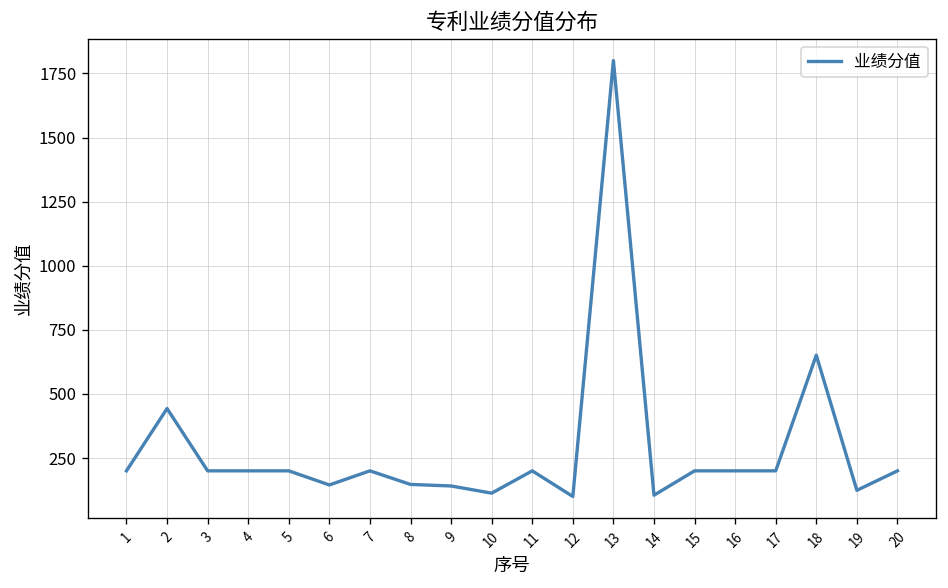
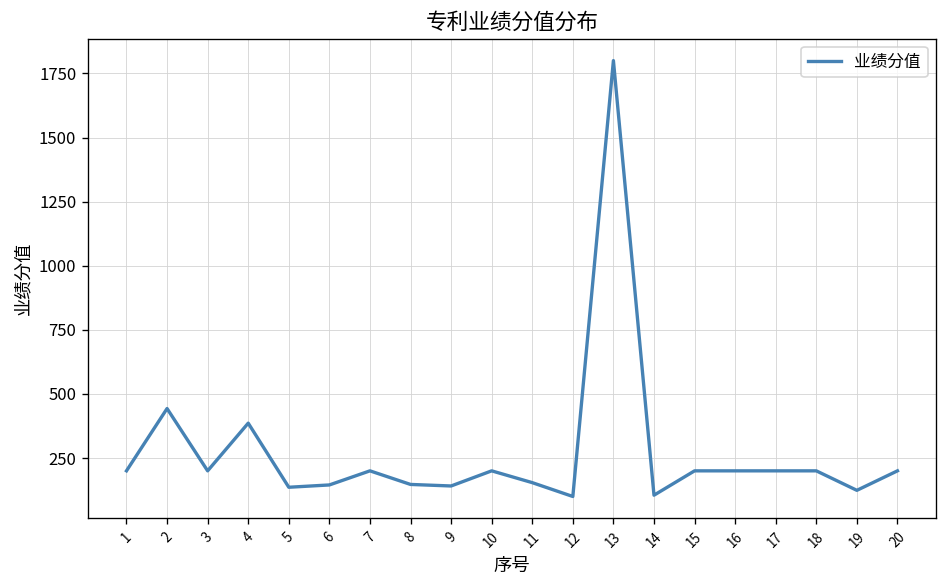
4: 200 -> 390
5: 200 -> 140
10: 110 -> 200
11: 200 -> 150
18: 650 -> 200
